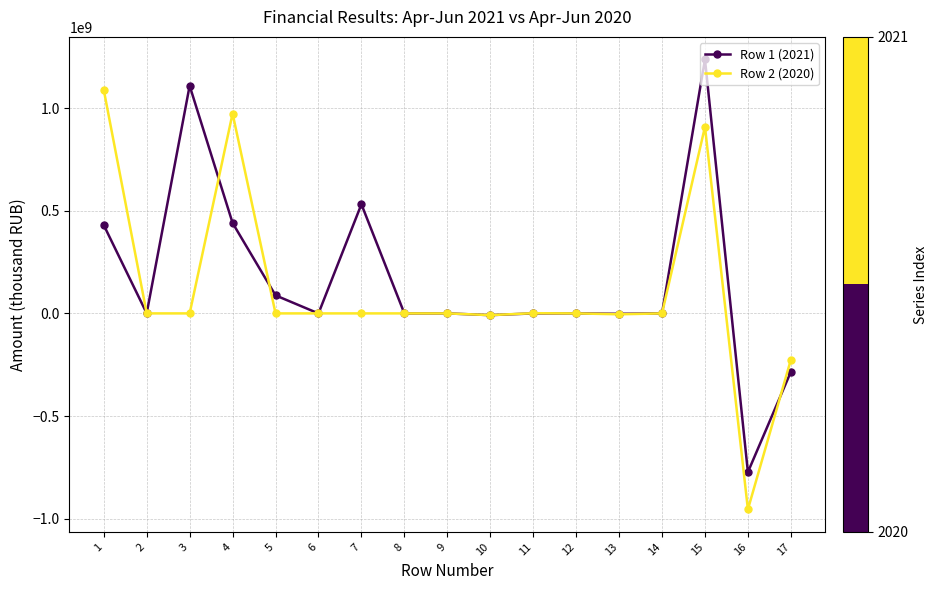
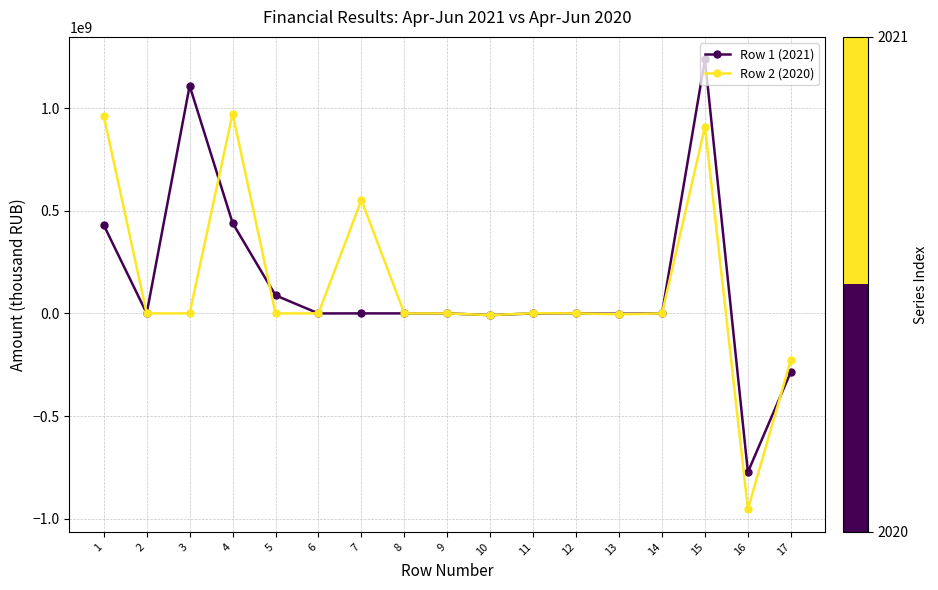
Row 2 (2020), 1: 1090000000 -> 960000000
Row 1 (2021), 7: 530000000 -> 0
Row 2 (2020), 7: 0 -> 550000000
